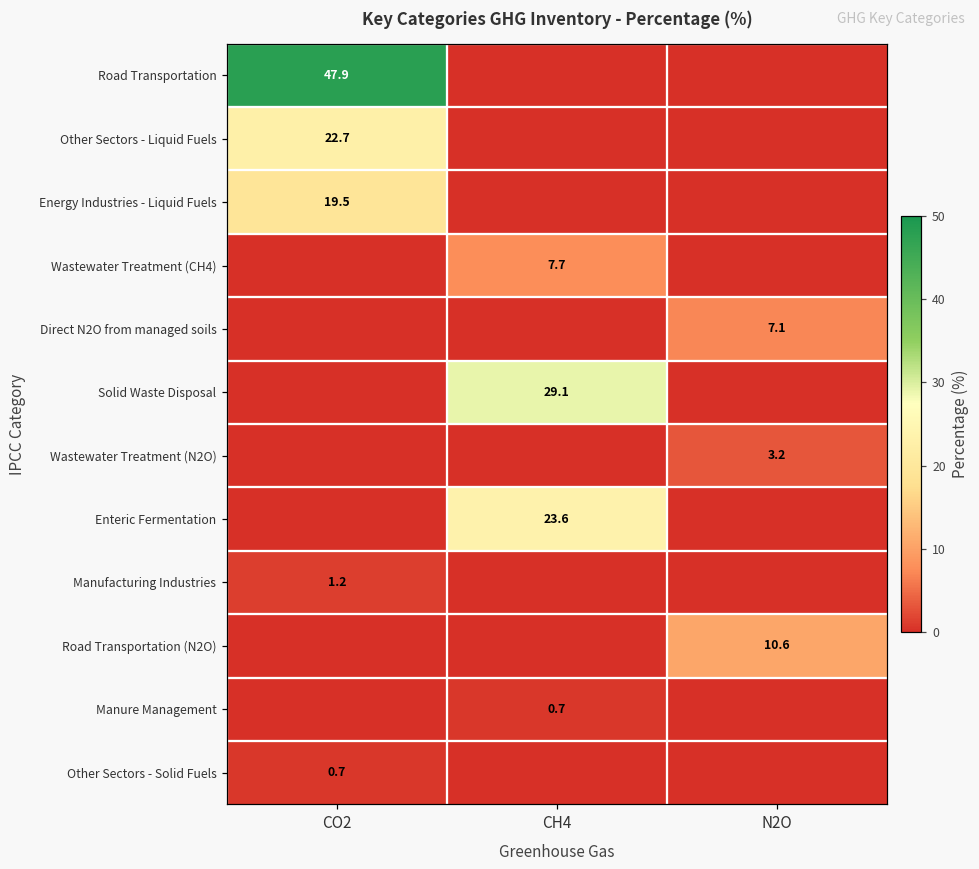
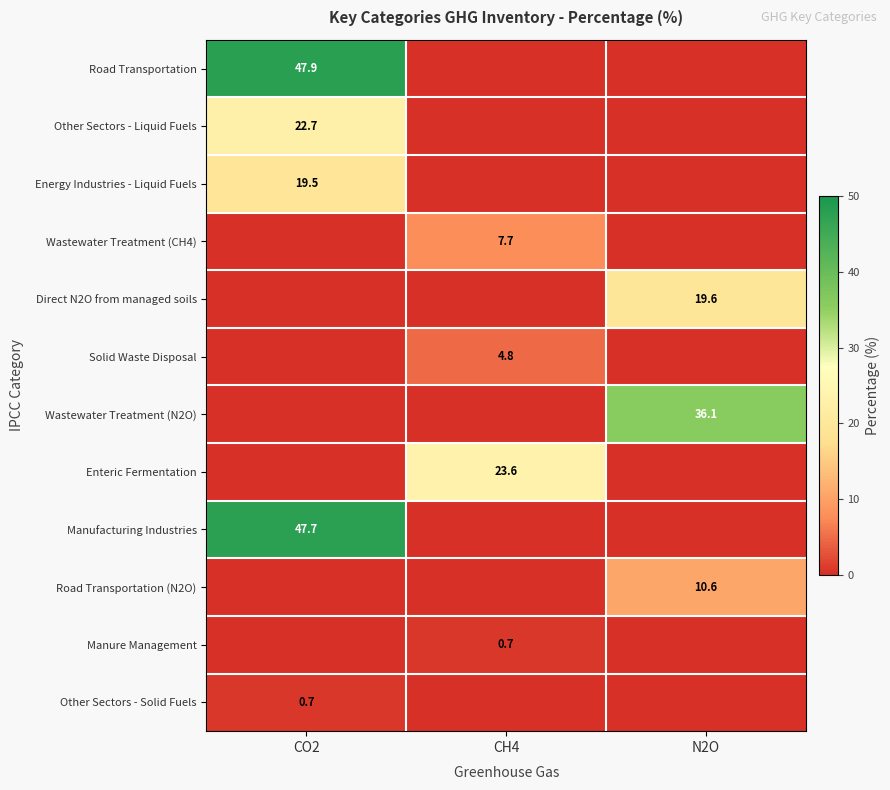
Direct N2O from managed soils, N2O: 7.1 -> 19.6
Solid Waste Disposal, CH4: 29.1 -> 4.8
Wastewater Treatment (N2O), N2O: 3.2 -> 36.1
Manufacturing Industries, CO2: 1.2 -> 47.7
